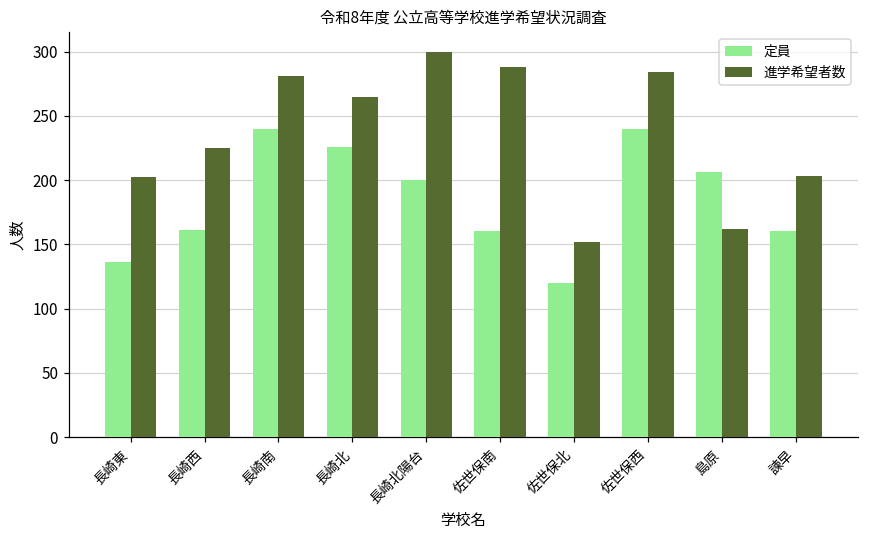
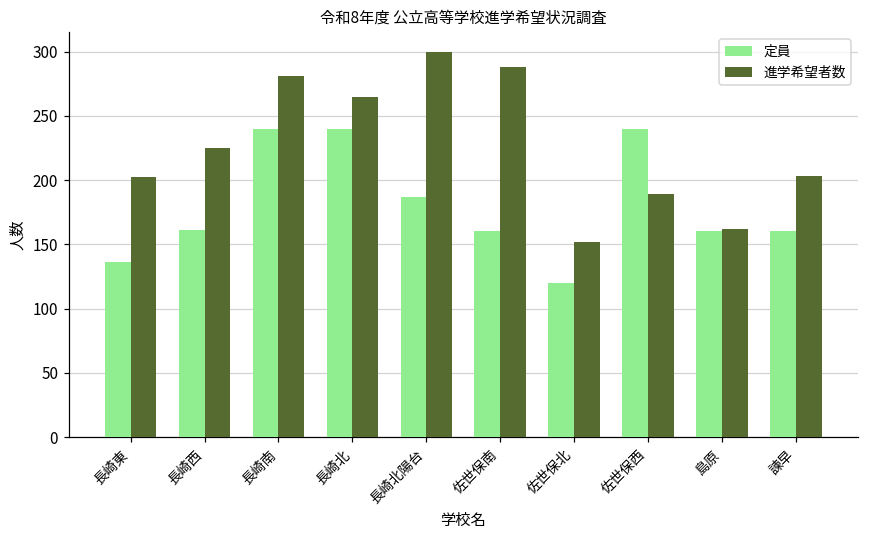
定員, 長崎北: 226 -> 240
定員, 長崎北陽台: 200 -> 187
進学希望者数, 佐世保西: 284 -> 189
定員, 島原: 206 -> 160
